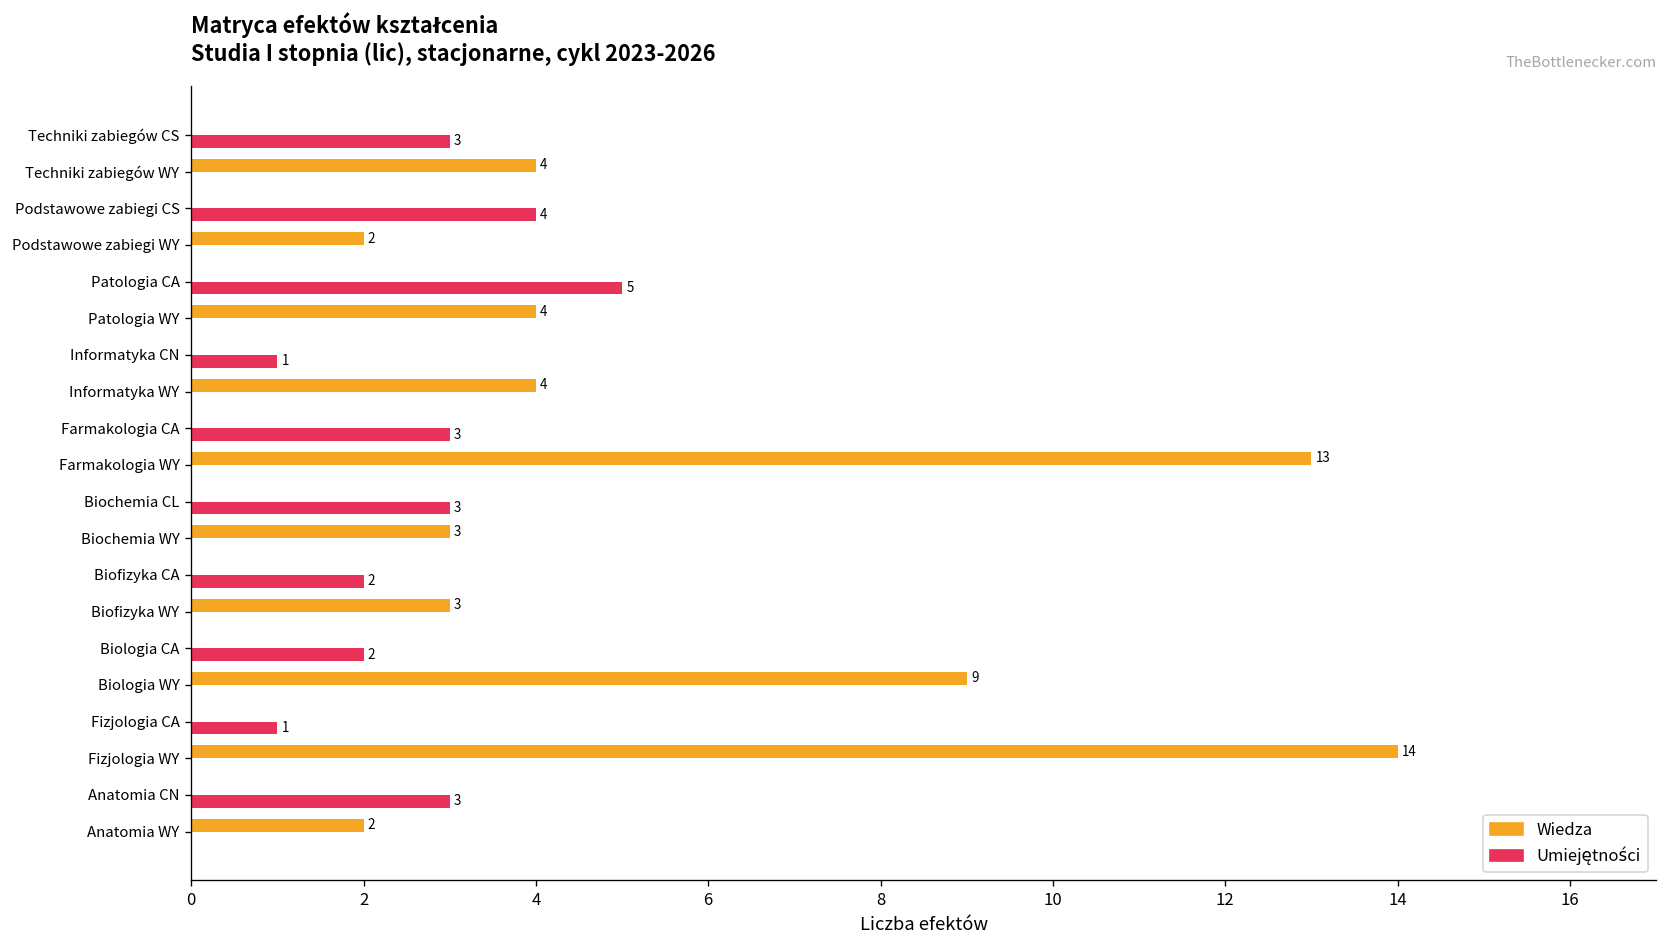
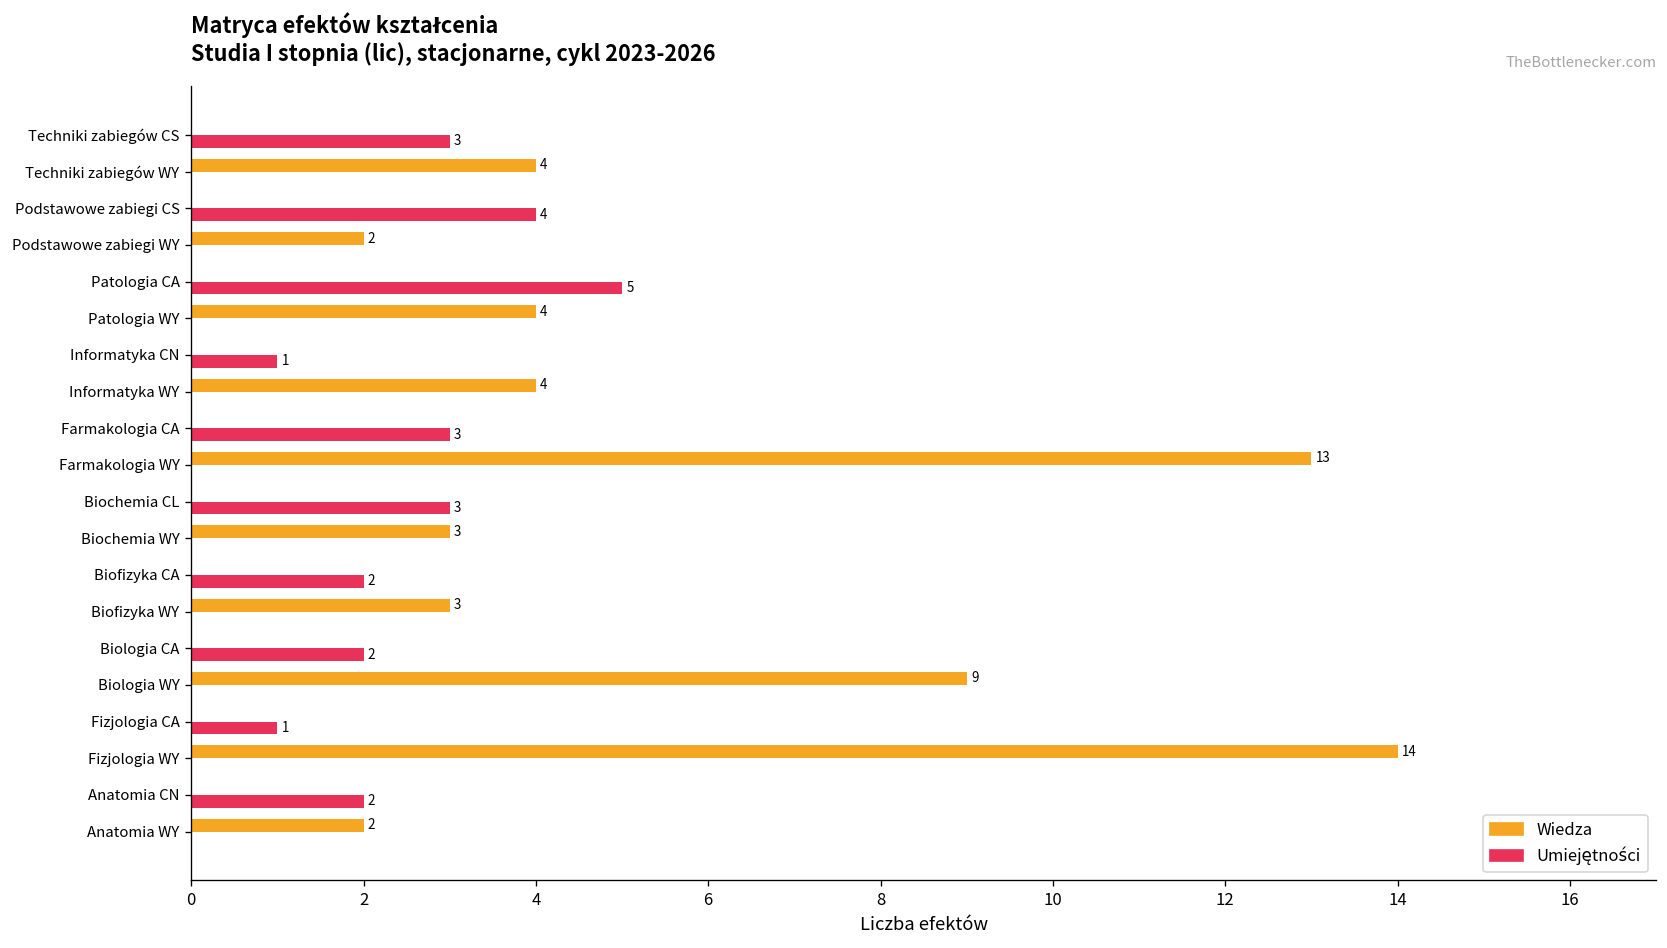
Umiejętności, Anatomia CN: 3 -> 2
